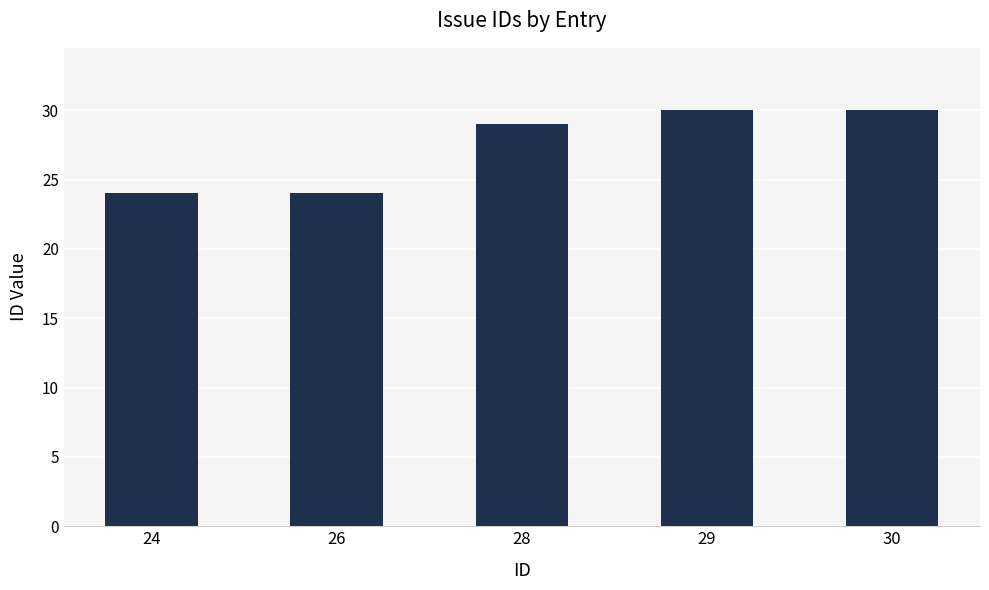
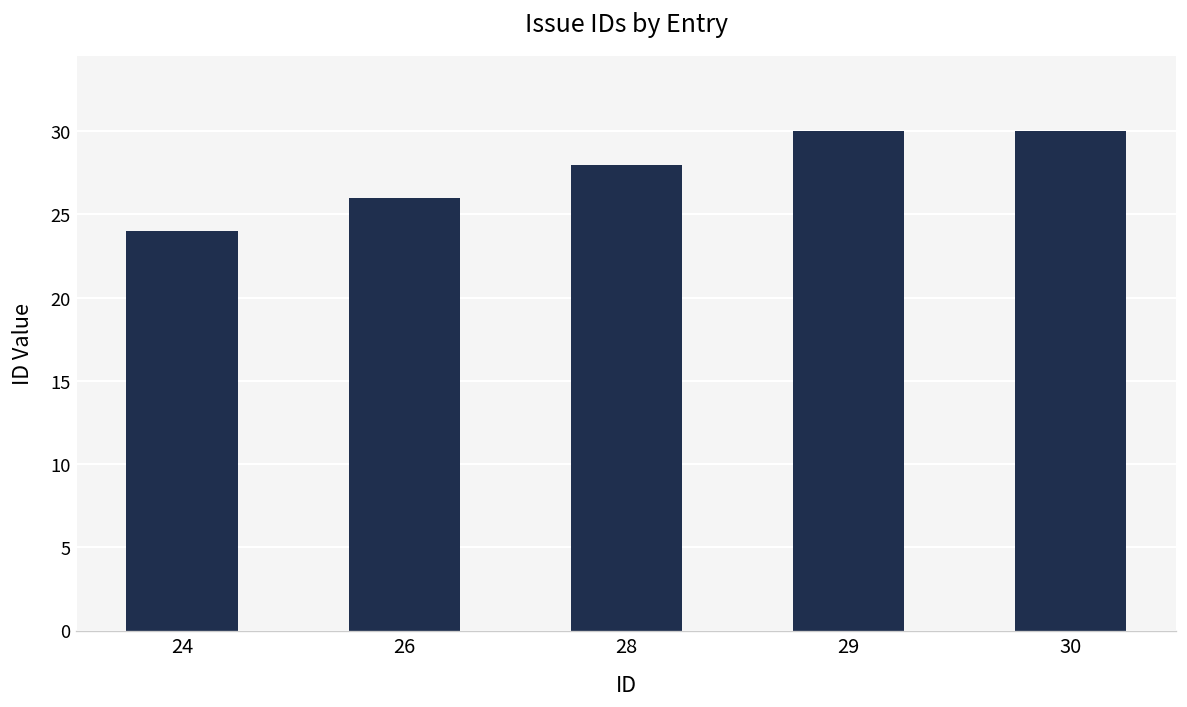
26: 24 -> 26
28: 29 -> 28
